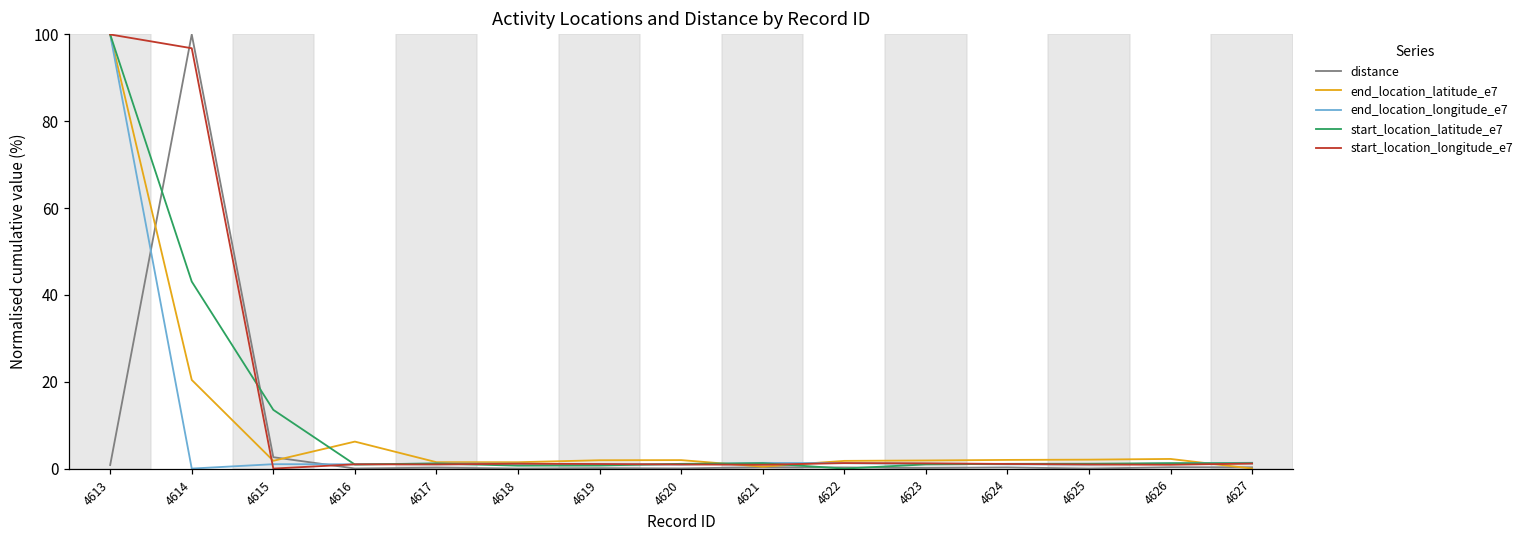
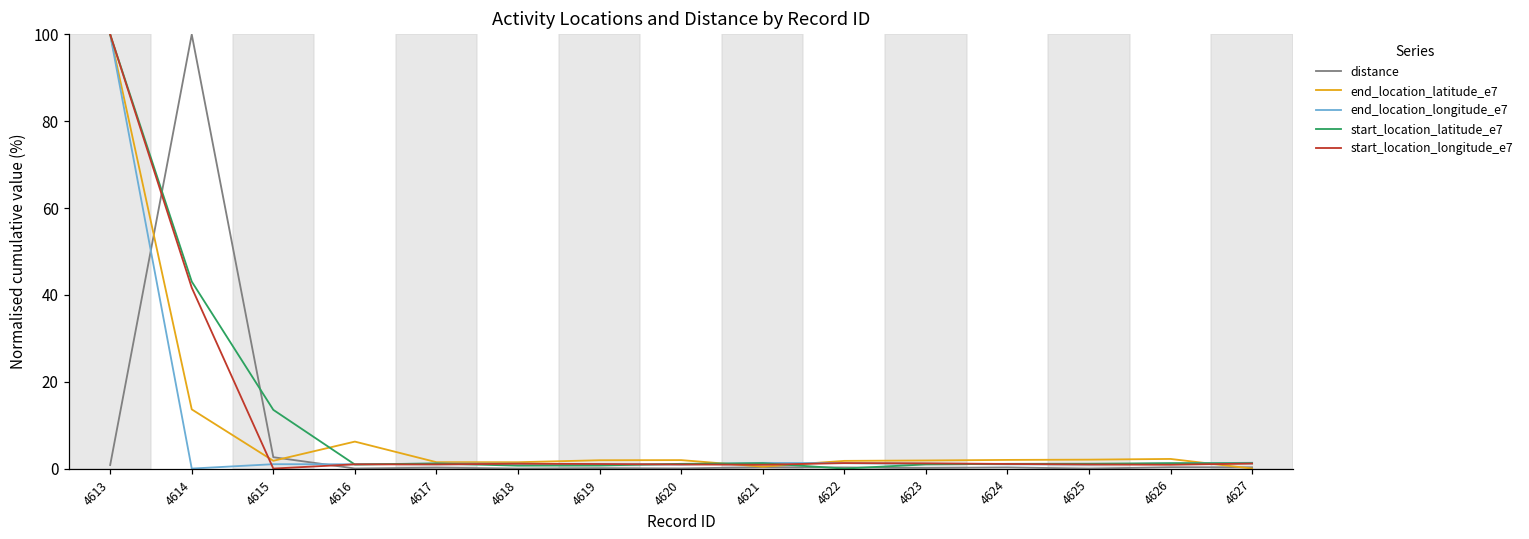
end_location_latitude_e7, 4614: 20 -> 14
start_location_longitude_e7, 4614: 97 -> 42
